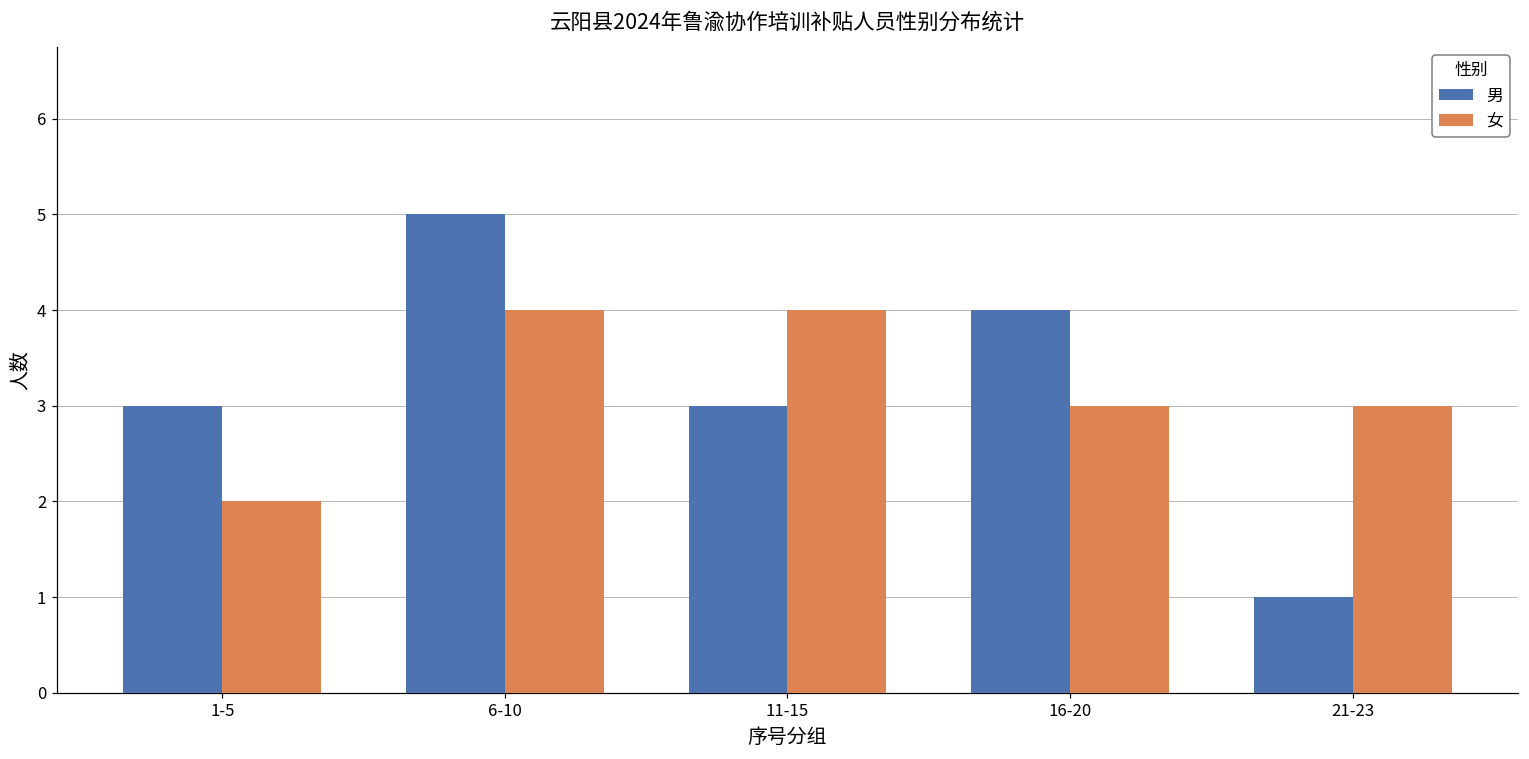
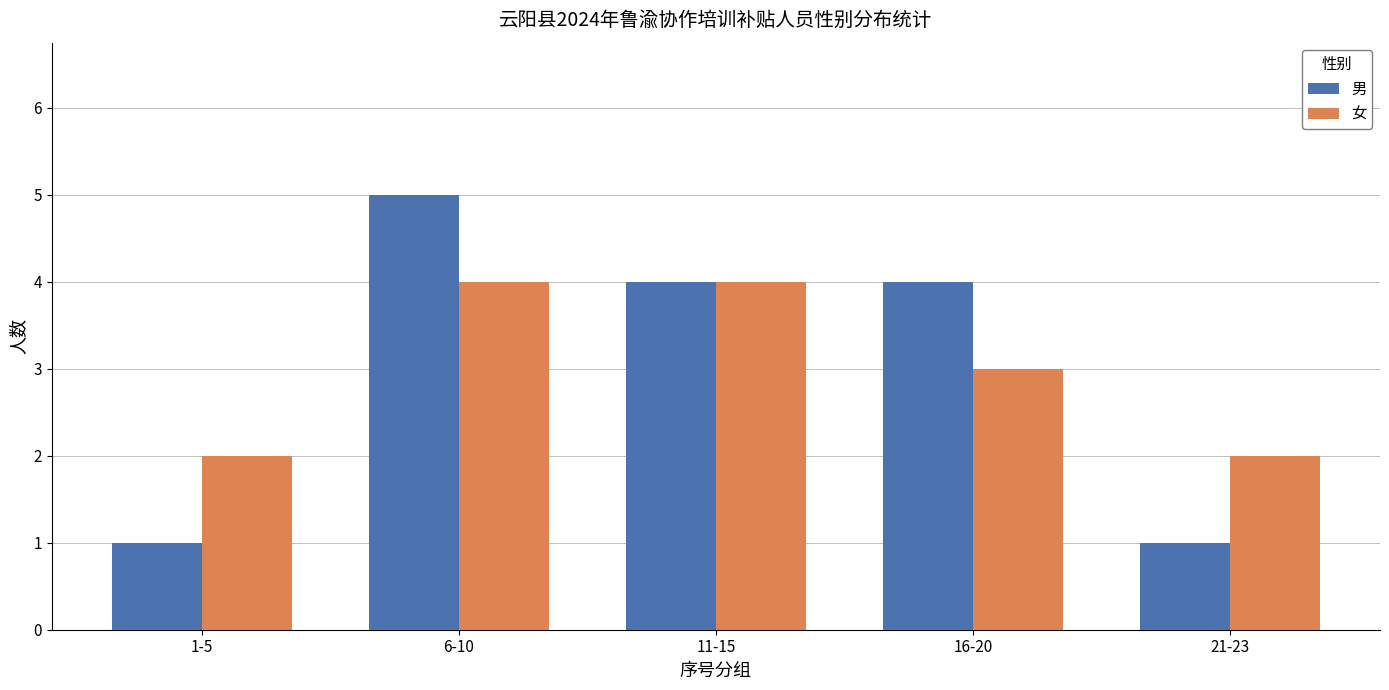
男, 1-5: 3 -> 1
男, 11-15: 3 -> 4
女, 21-23: 3 -> 2
